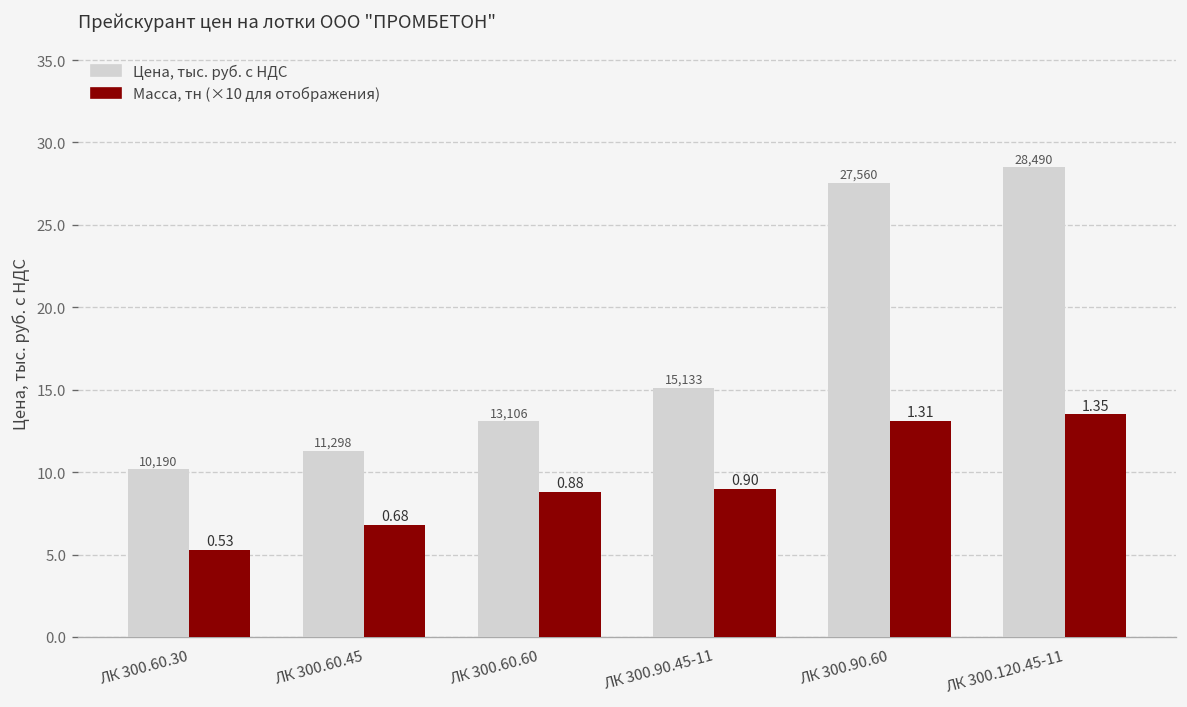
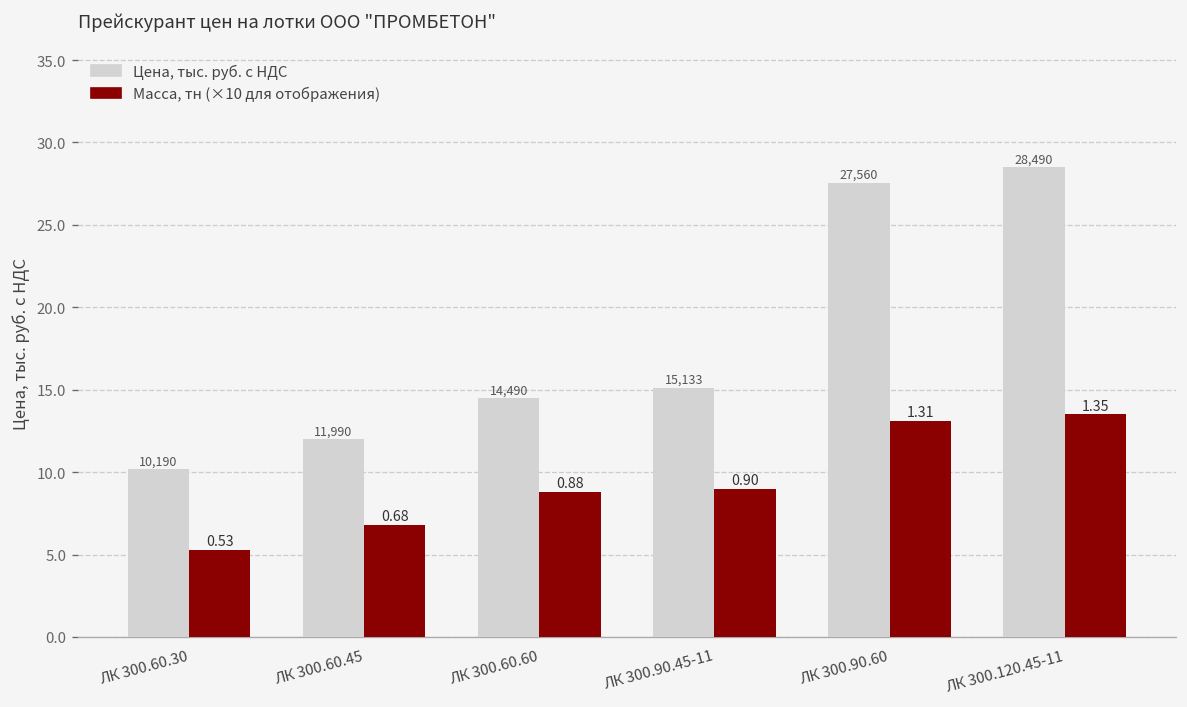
Цена, тыс. руб. с НДС, ЛК 300.60.45: 11,298 -> 11,990
Цена, тыс. руб. с НДС, ЛК 300.60.60: 13,106 -> 14,490
